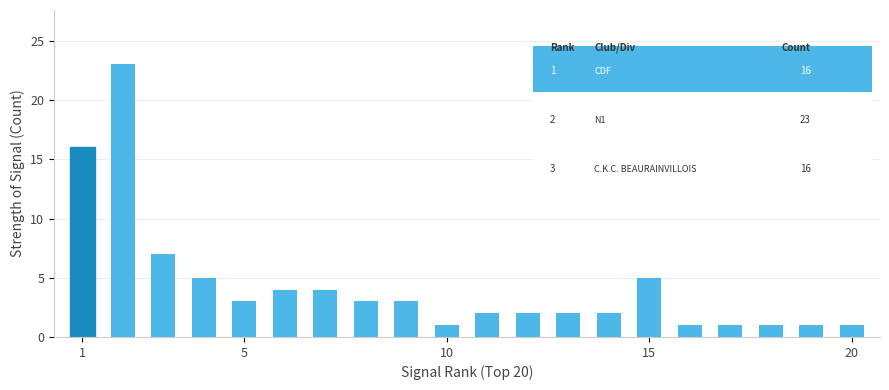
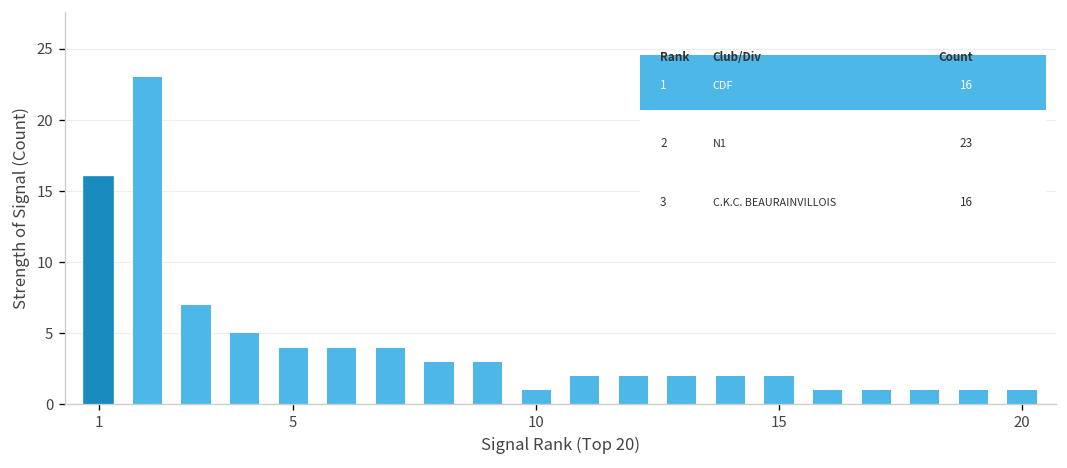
5: 3 -> 4
15: 5 -> 2
